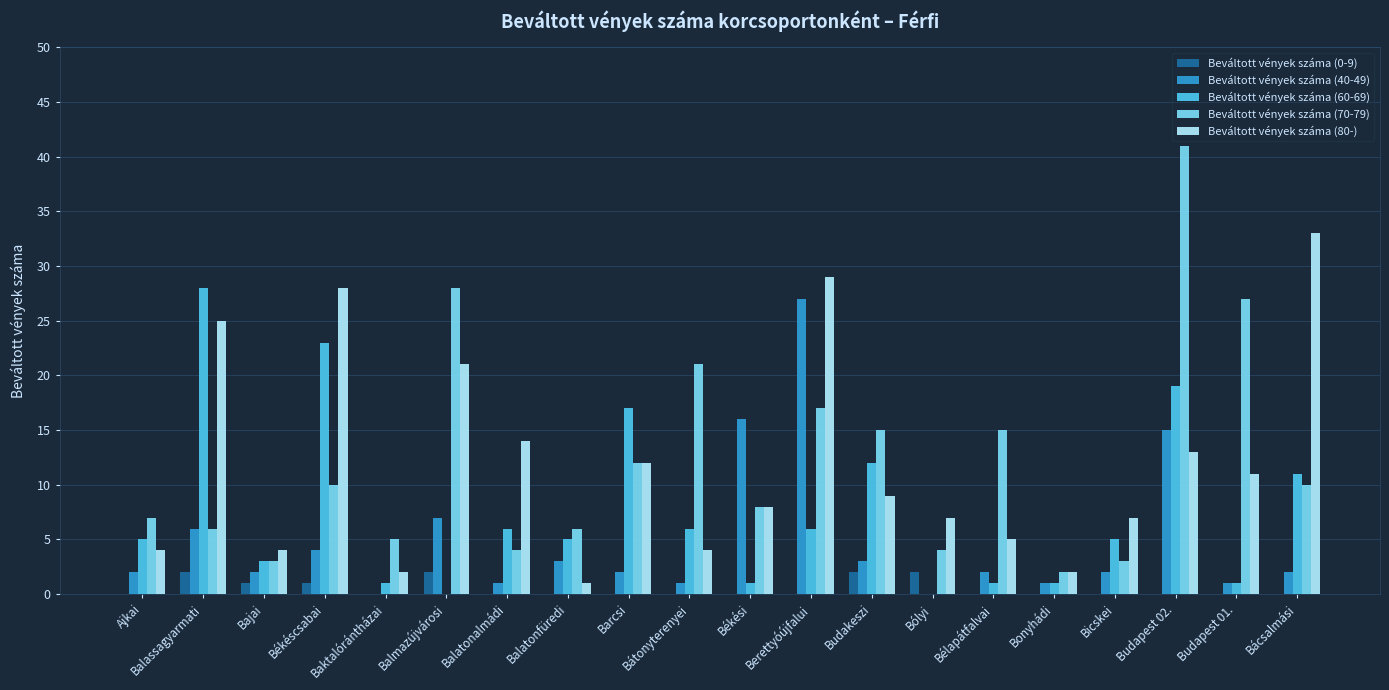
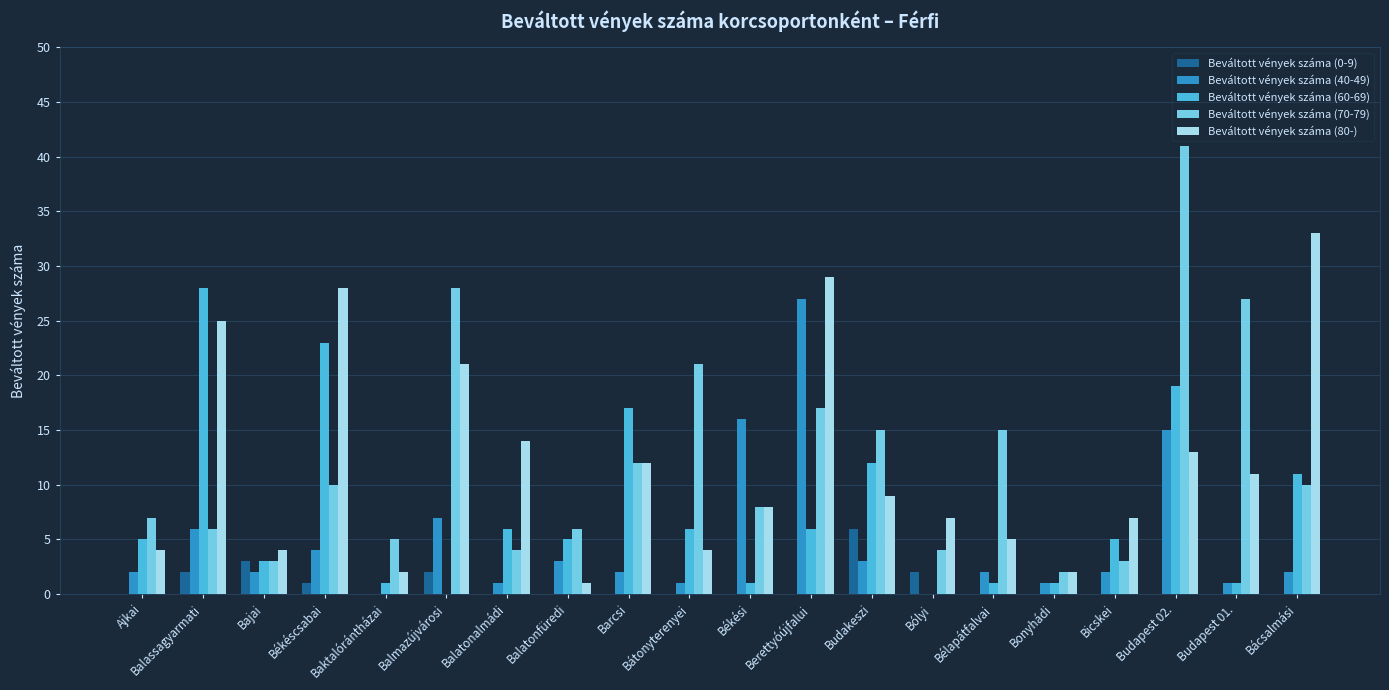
Beváltott vények száma (0-9), Bajai: 1 -> 3
Beváltott vények száma (0-9), Budakeszi: 2 -> 6
